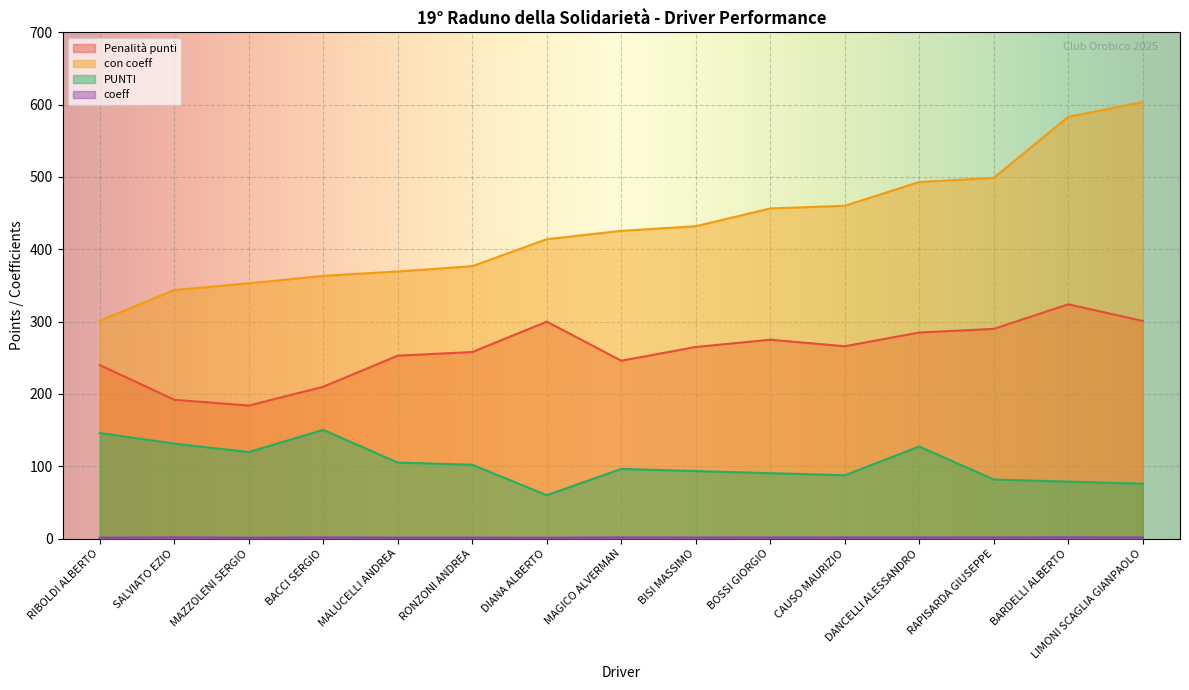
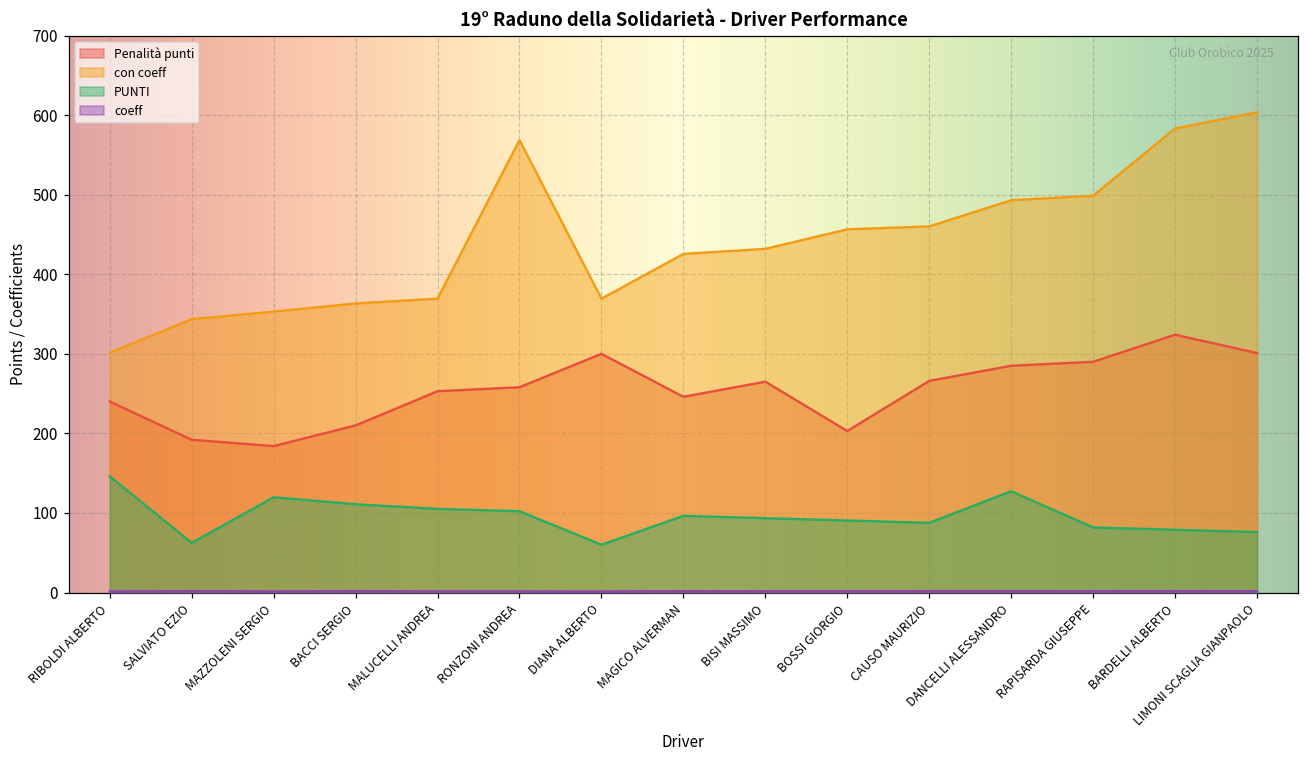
PUNTI, SALVIATO EZIO: 130 -> 60
PUNTI, BACCI SERGIO: 150 -> 110
con coeff, RONZONI ANDREA: 380 -> 570
con coeff, DIANA ALBERTO: 410 -> 370
Penalità punti, BOSSI GIORGIO: 280 -> 200
